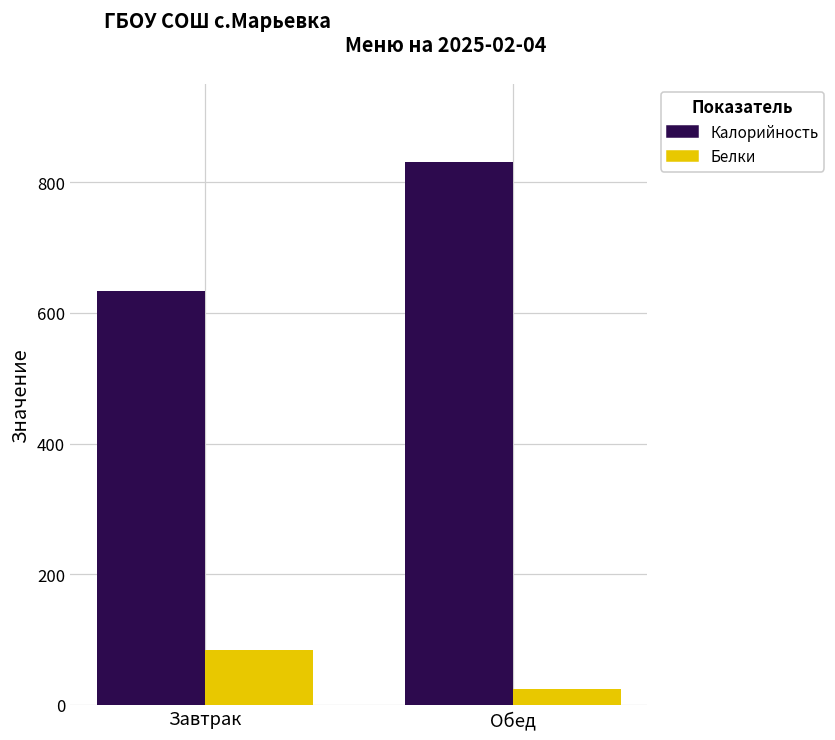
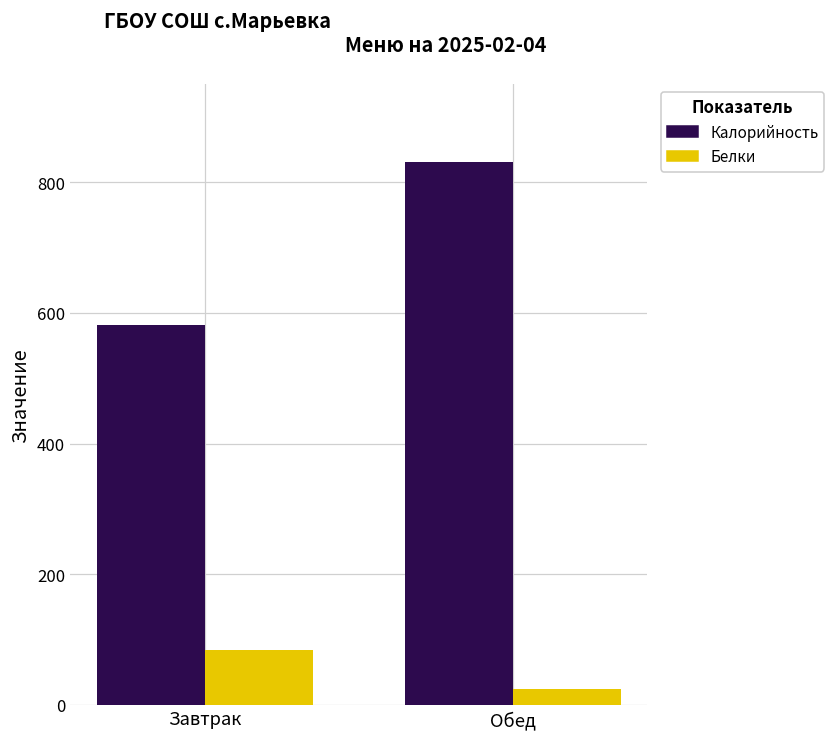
Калорийность, Завтрак: 630 -> 580
